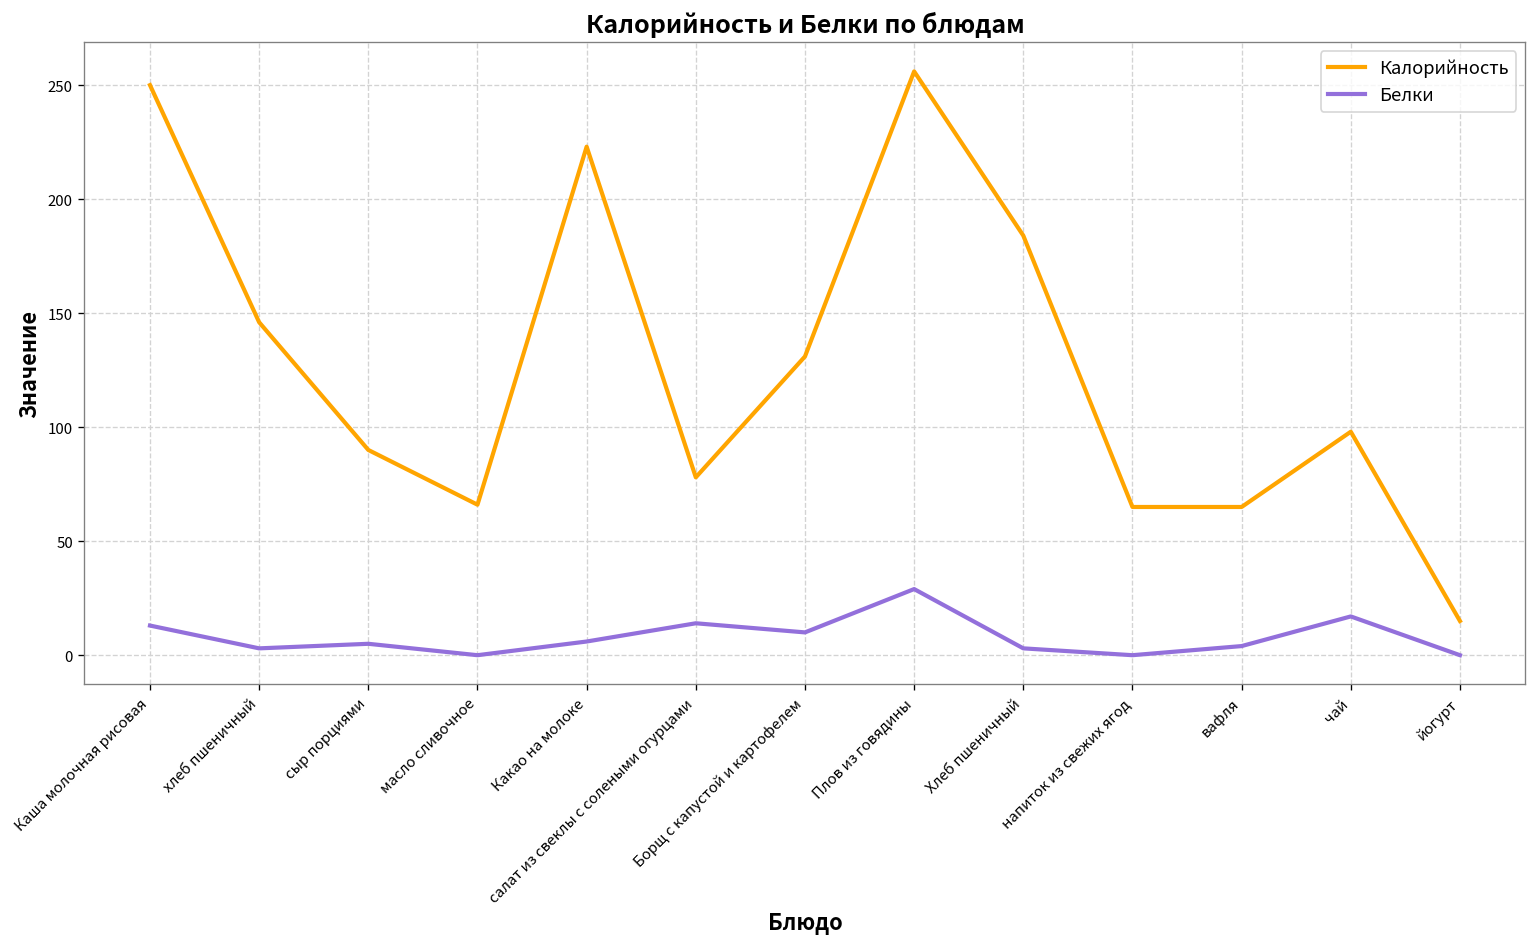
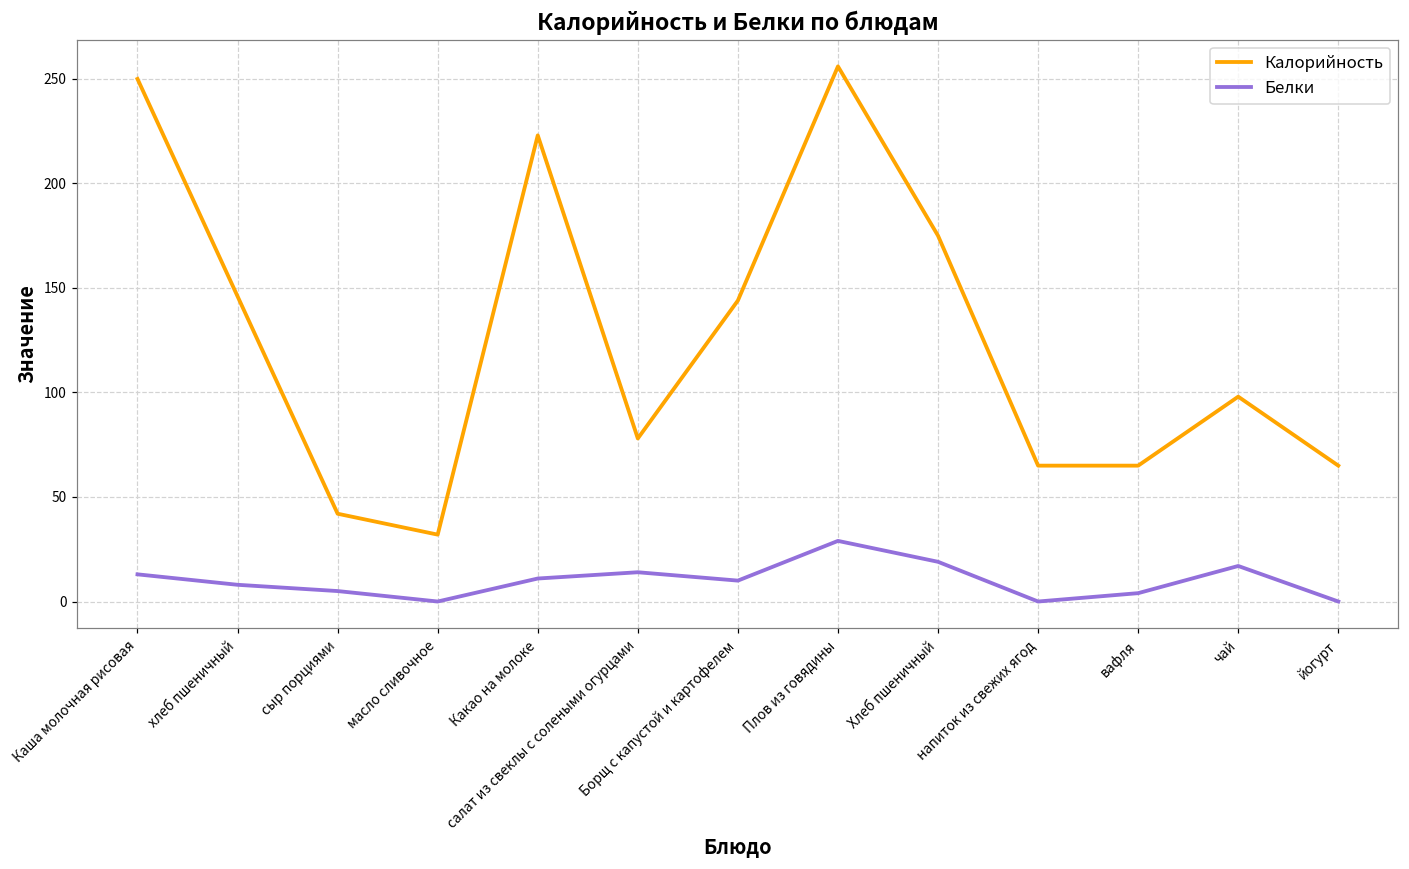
Белки, хлеб пшеничный: 3 -> 8
Калорийность, сыр порциями: 90 -> 42
Калорийность, масло сливочное: 66 -> 32
Белки, Какао на молоке: 6 -> 11
Калорийность, Борщ с капустой и картофелем: 131 -> 144
Калорийность, Хлеб пшеничный: 184 -> 175
Белки, Хлеб пшеничный: 3 -> 19
Калорийность, йогурт: 15 -> 65
